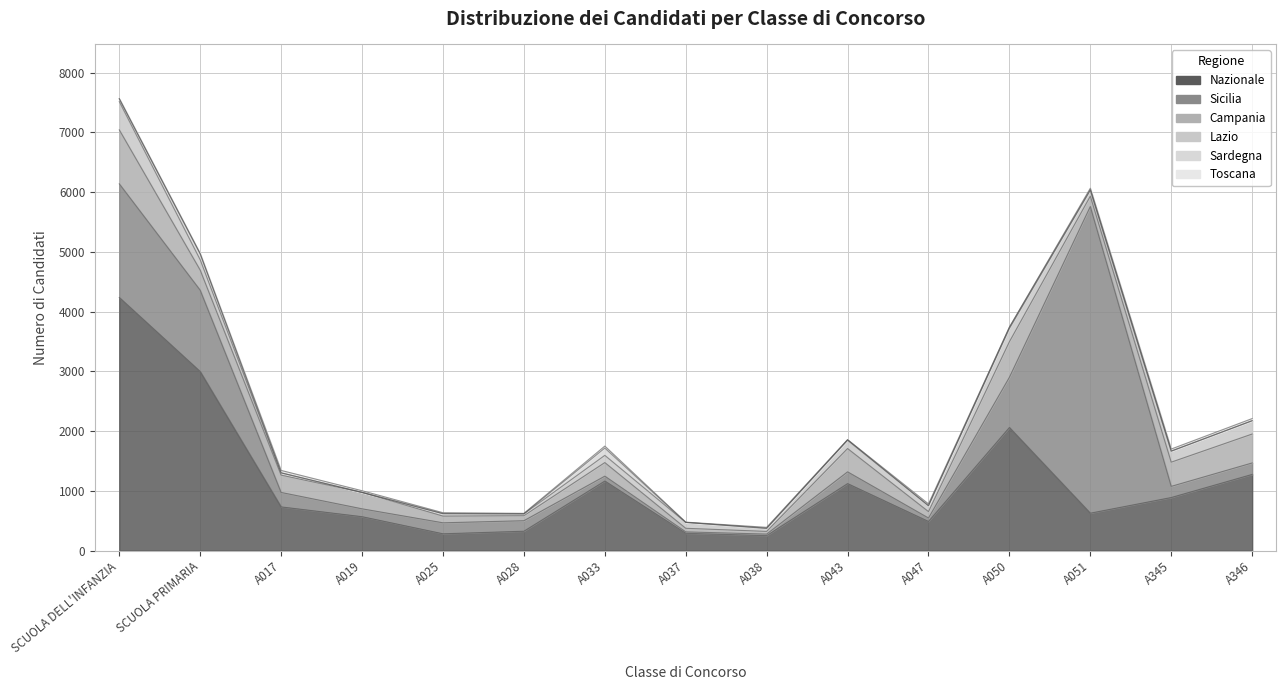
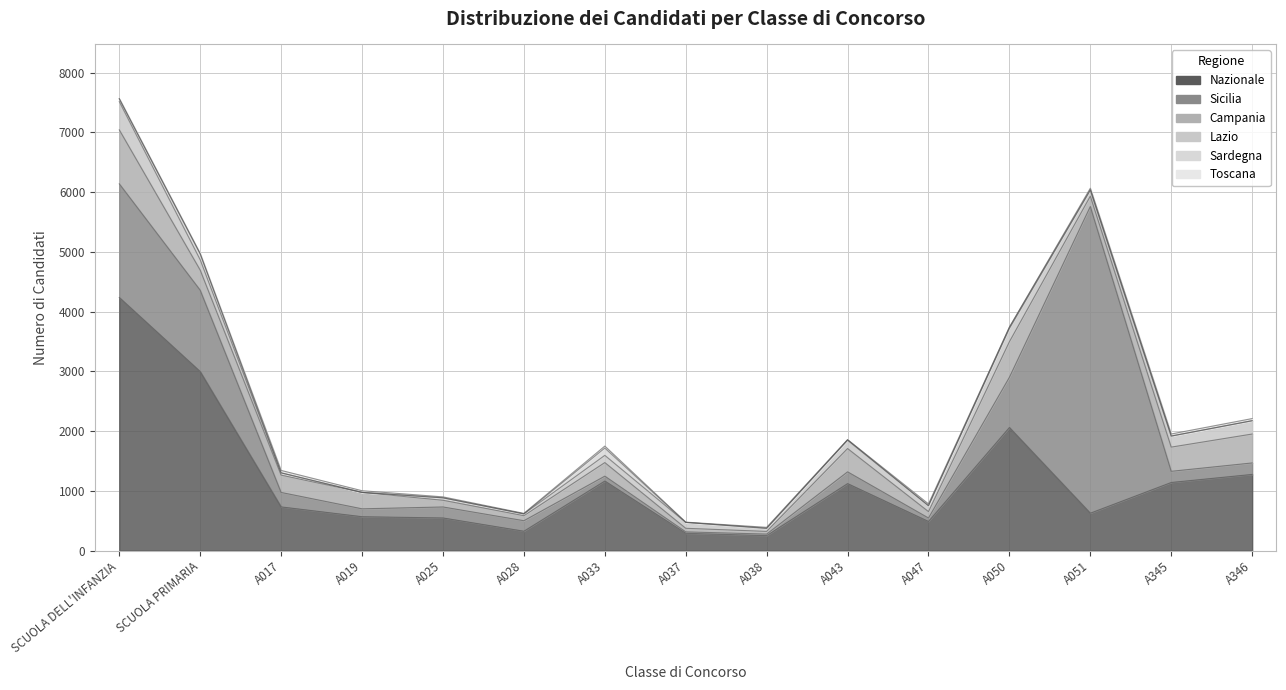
Nazionale, A025: 300 -> 500
Nazionale, A345: 900 -> 1100
